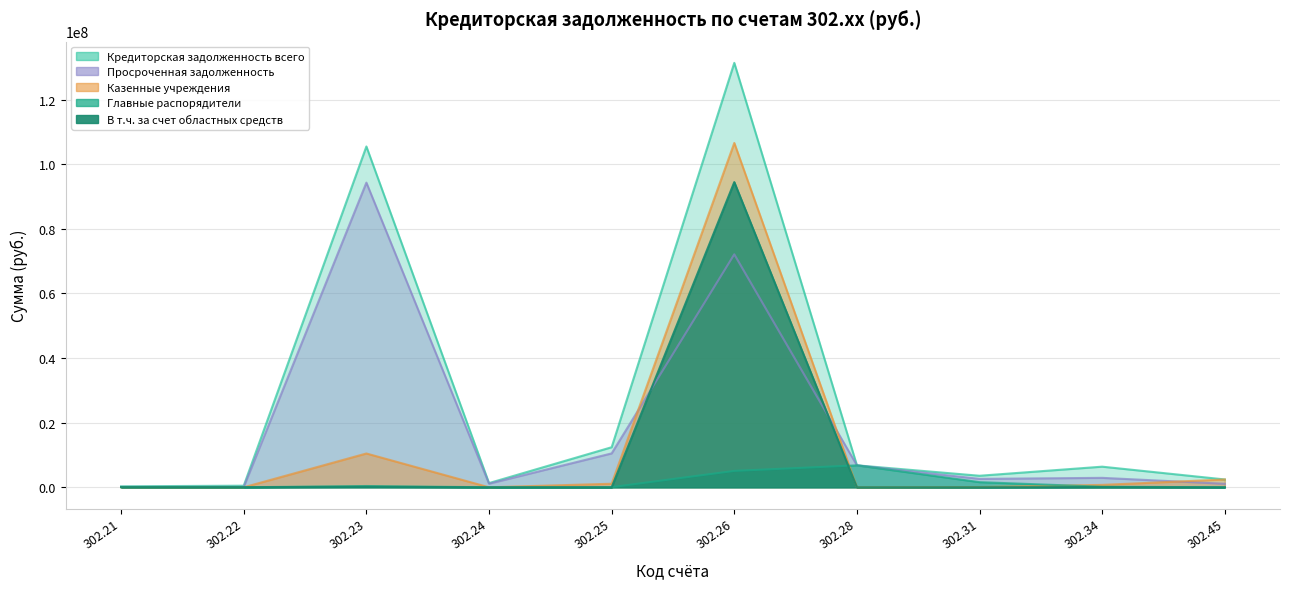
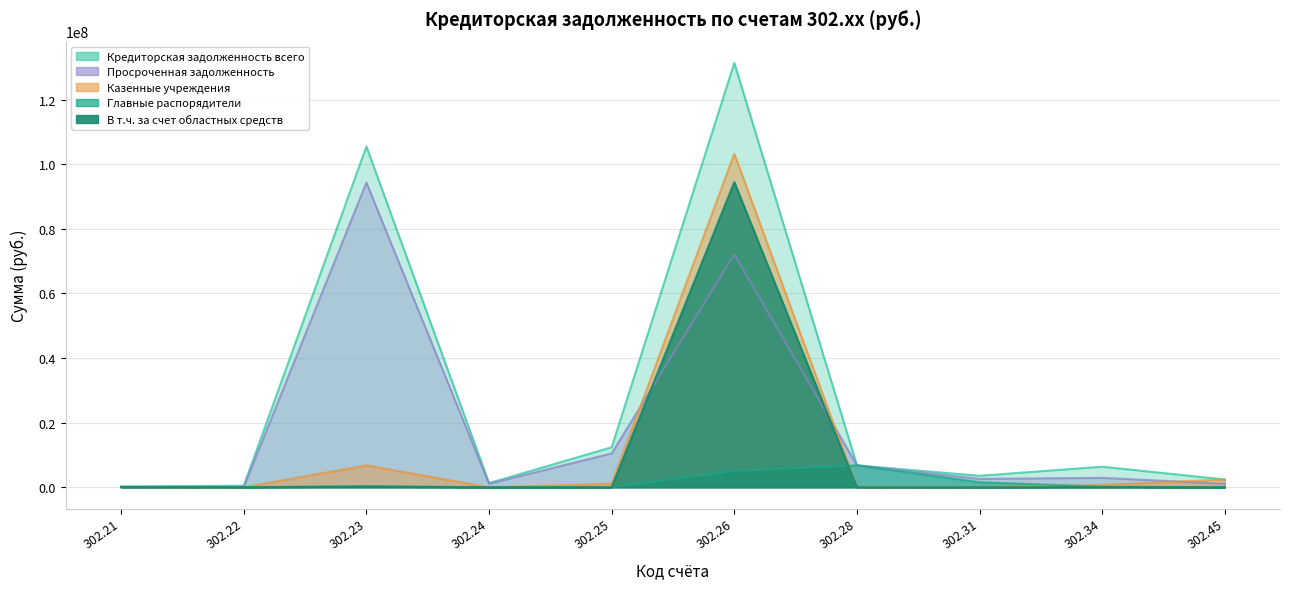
Казенные учреждения, 302.23: 10000000 -> 7000000
Казенные учреждения, 302.26: 107000000 -> 103000000
